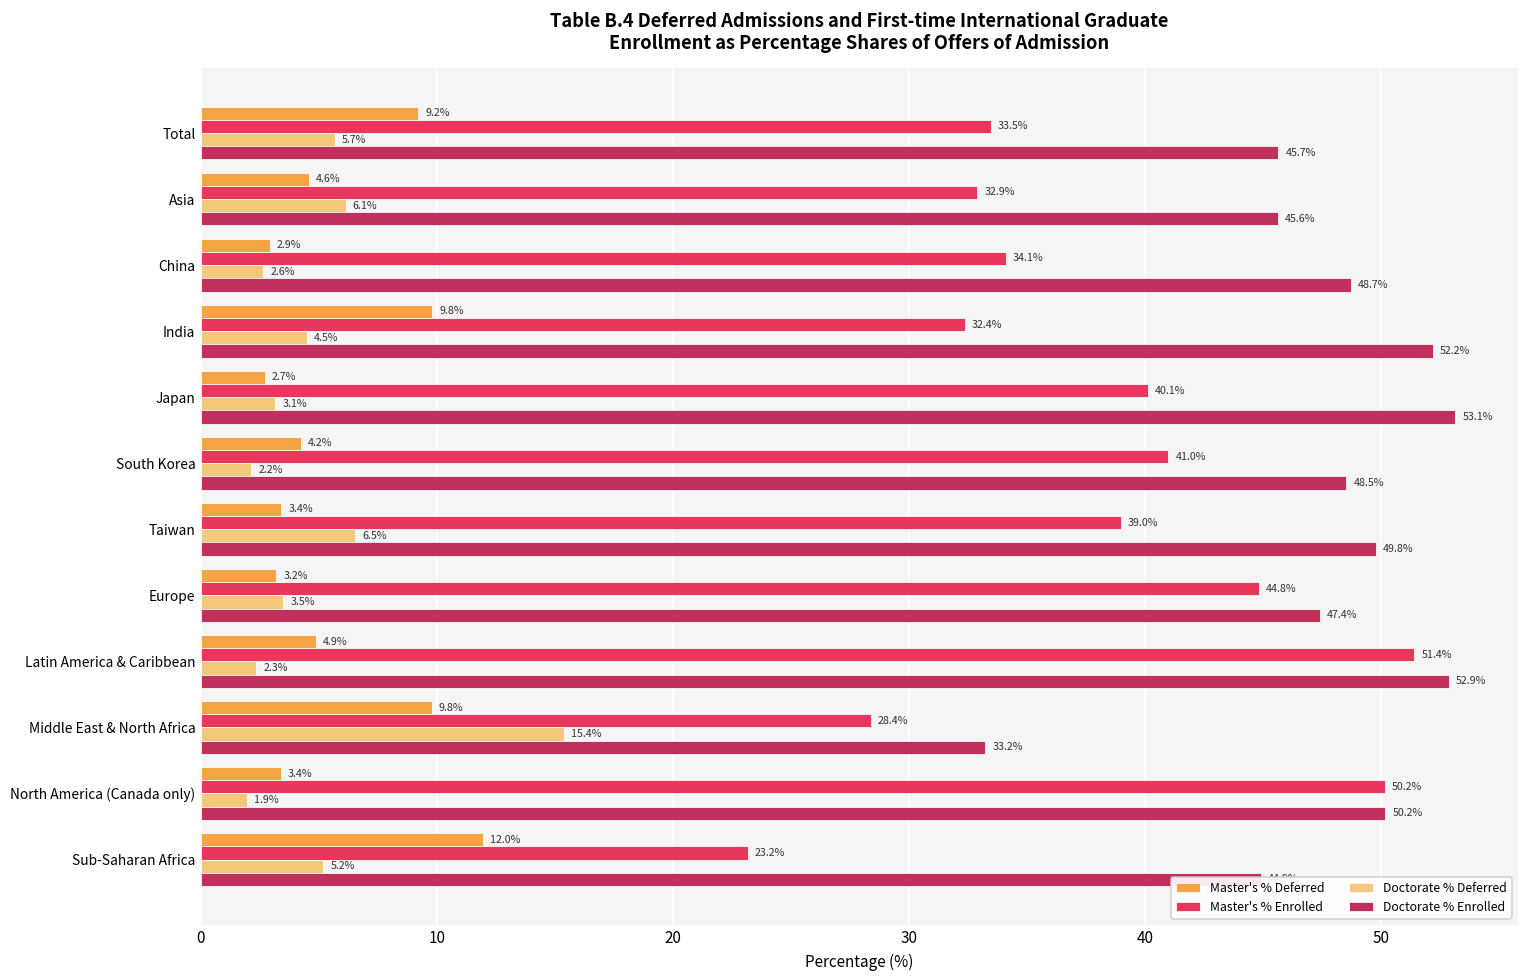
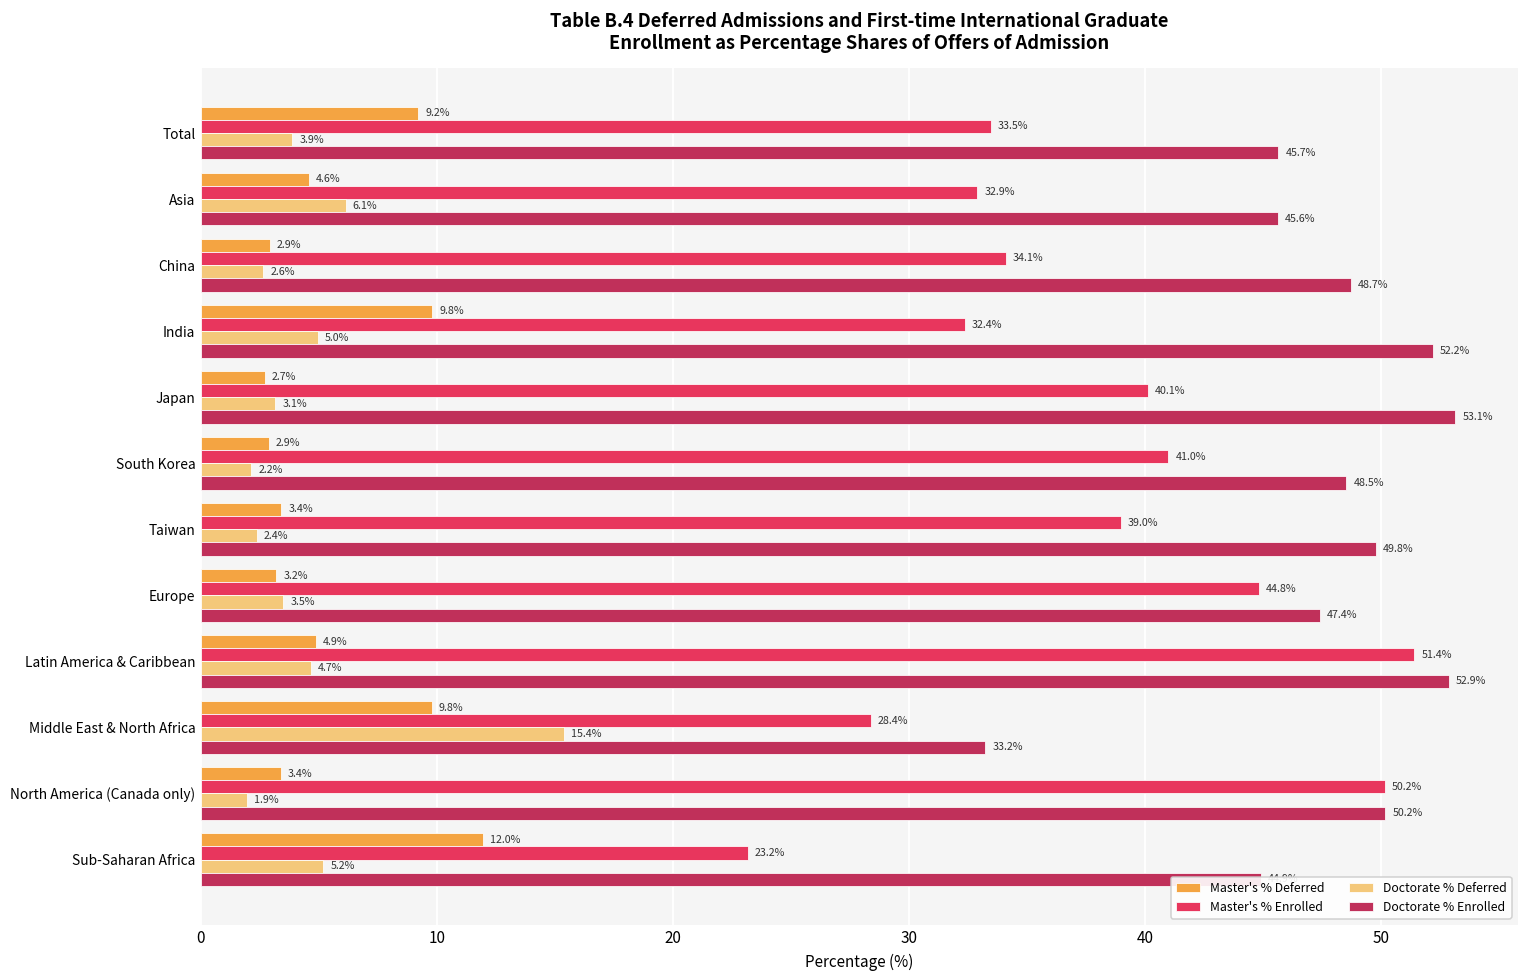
Doctorate % Deferred, Total: 5.7% -> 3.9%
Doctorate % Deferred, India: 4.5% -> 5.0%
Master's % Deferred, South Korea: 4.2% -> 2.9%
Doctorate % Deferred, Taiwan: 6.5% -> 2.4%
Doctorate % Deferred, Latin America & Caribbean: 2.3% -> 4.7%
